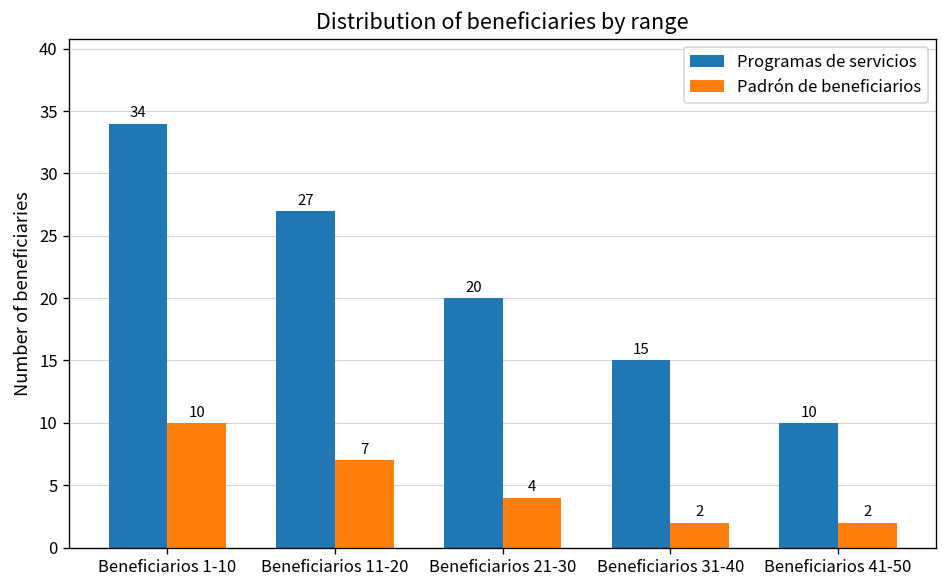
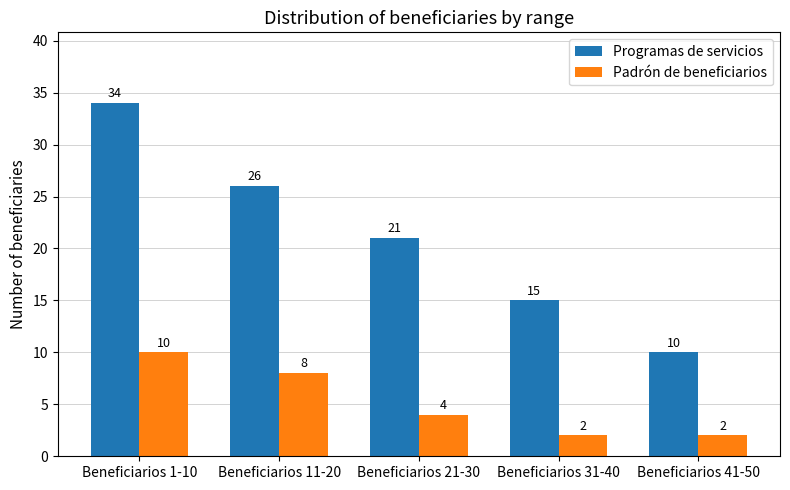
Programas de servicios, Beneficiarios 11-20: 27 -> 26
Padrón de beneficiarios, Beneficiarios 11-20: 7 -> 8
Programas de servicios, Beneficiarios 21-30: 20 -> 21
